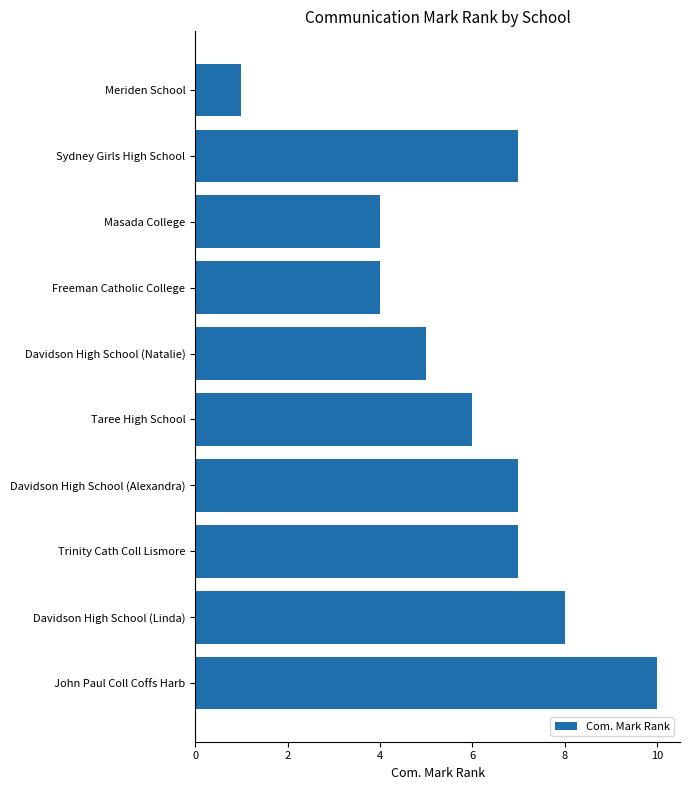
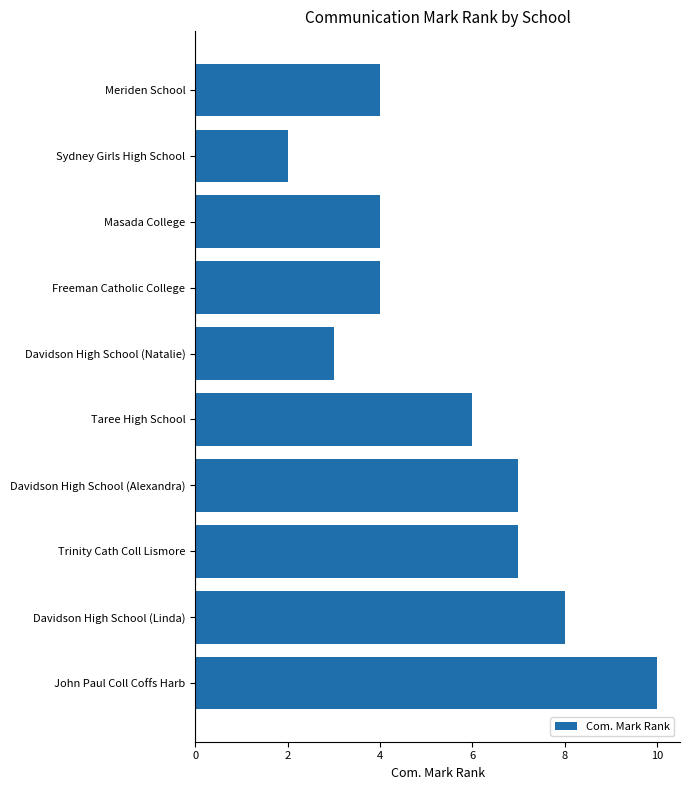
Meriden School: 1 -> 4
Sydney Girls High School: 7 -> 2
Davidson High School (Natalie): 5 -> 3
